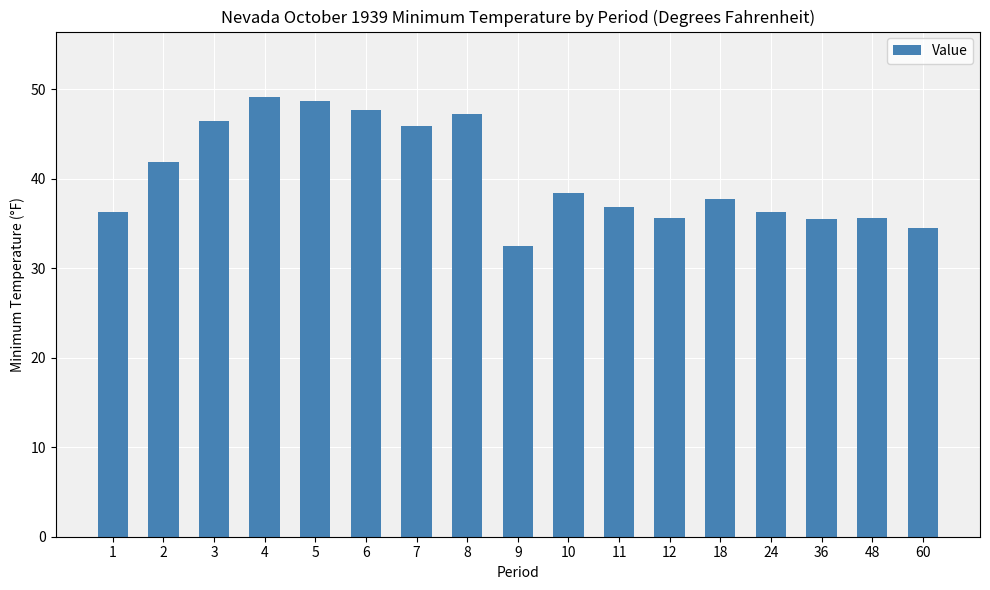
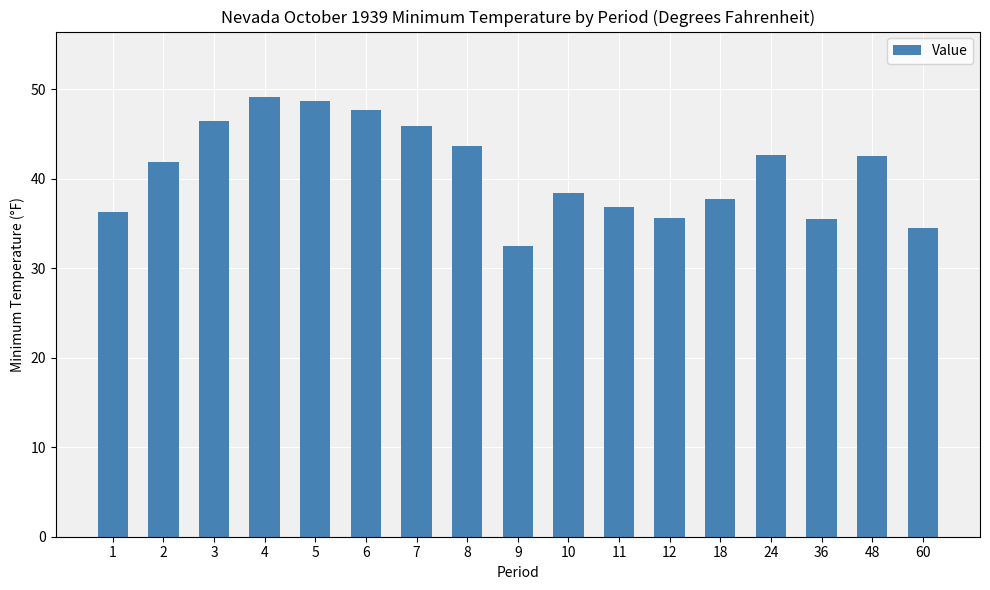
8: 47 -> 44
24: 36 -> 43
48: 36 -> 43
